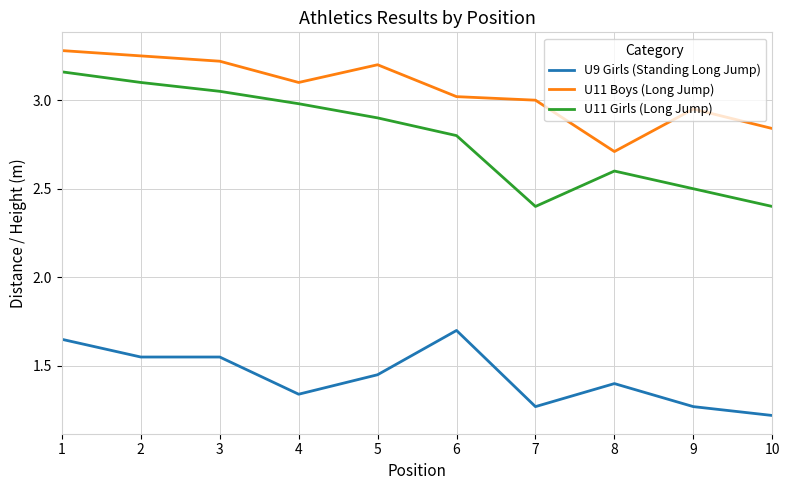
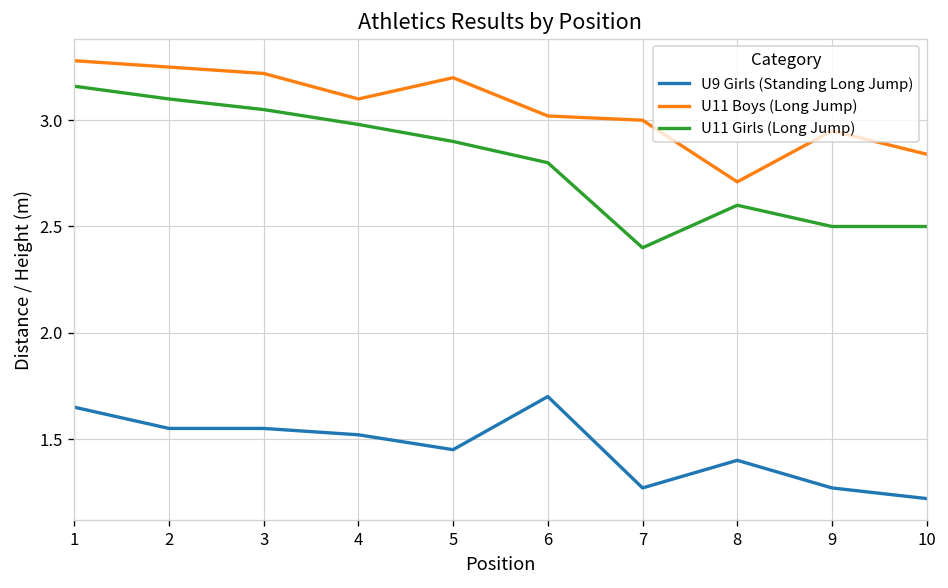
U9 Girls (Standing Long Jump), 4: 1.34 -> 1.52
U11 Girls (Long Jump), 10: 2.4 -> 2.5
